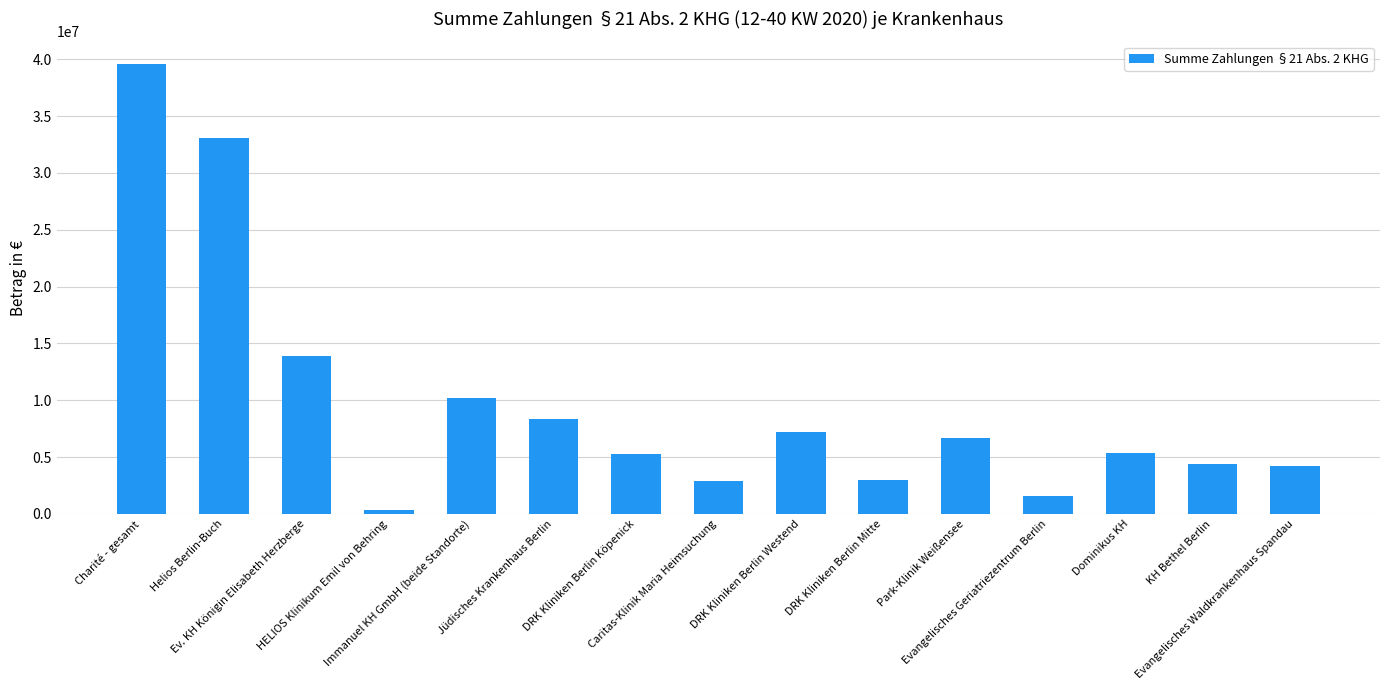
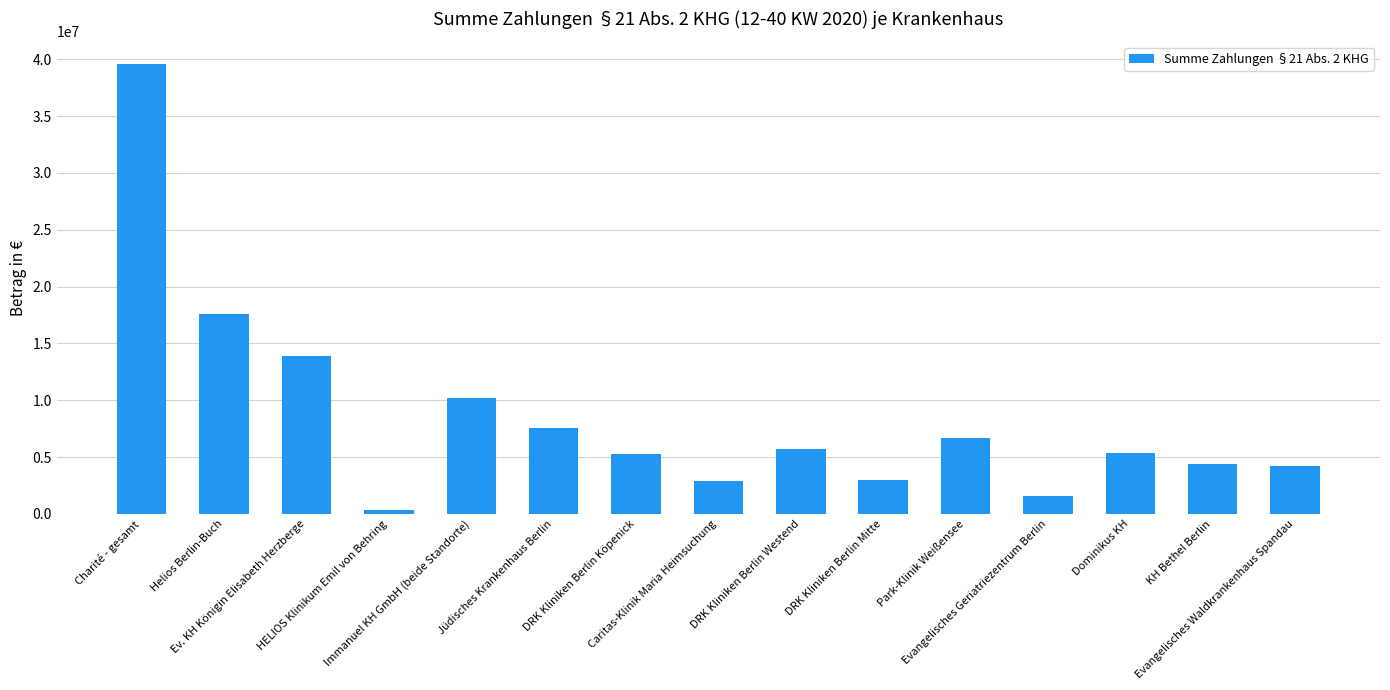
Helios Berlin-Buch: 33100000 -> 17500000
Jüdisches Krankenhaus Berlin: 8400000 -> 7500000
DRK Kliniken Berlin Westend: 7200000 -> 5700000
